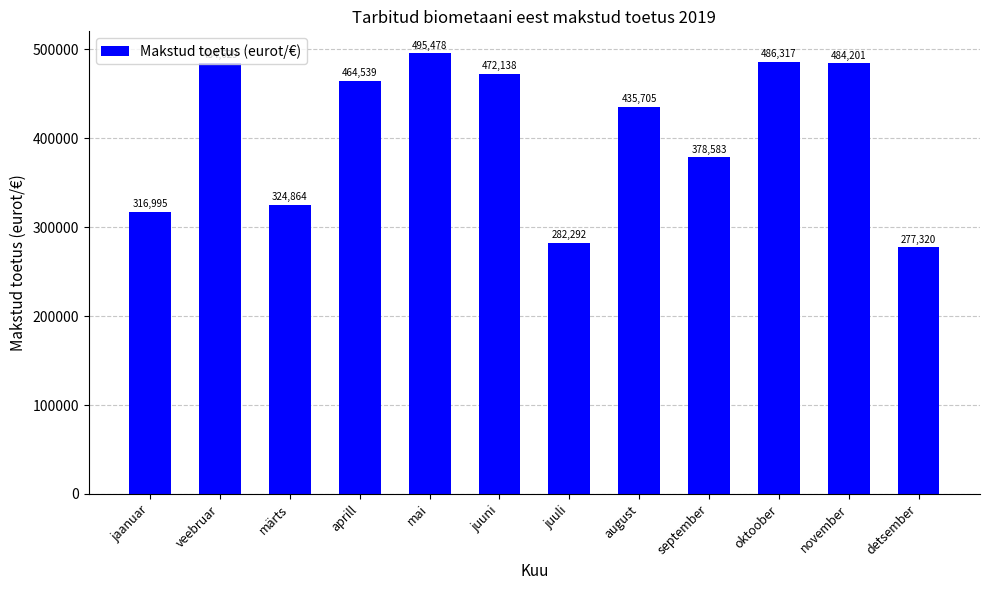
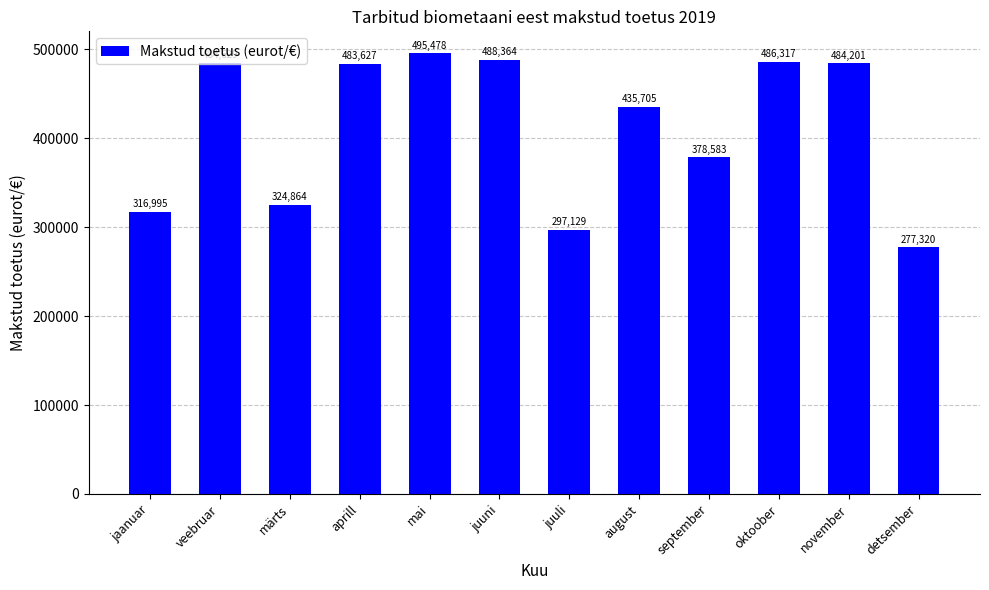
aprill: 464,539 -> 483,627
juuni: 472,138 -> 488,364
juuli: 282,292 -> 297,129
